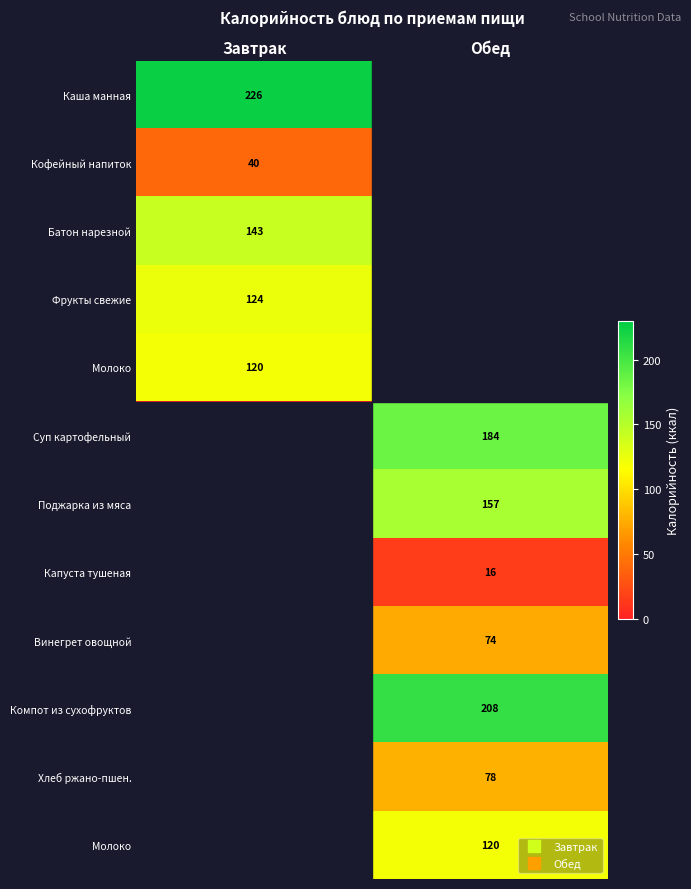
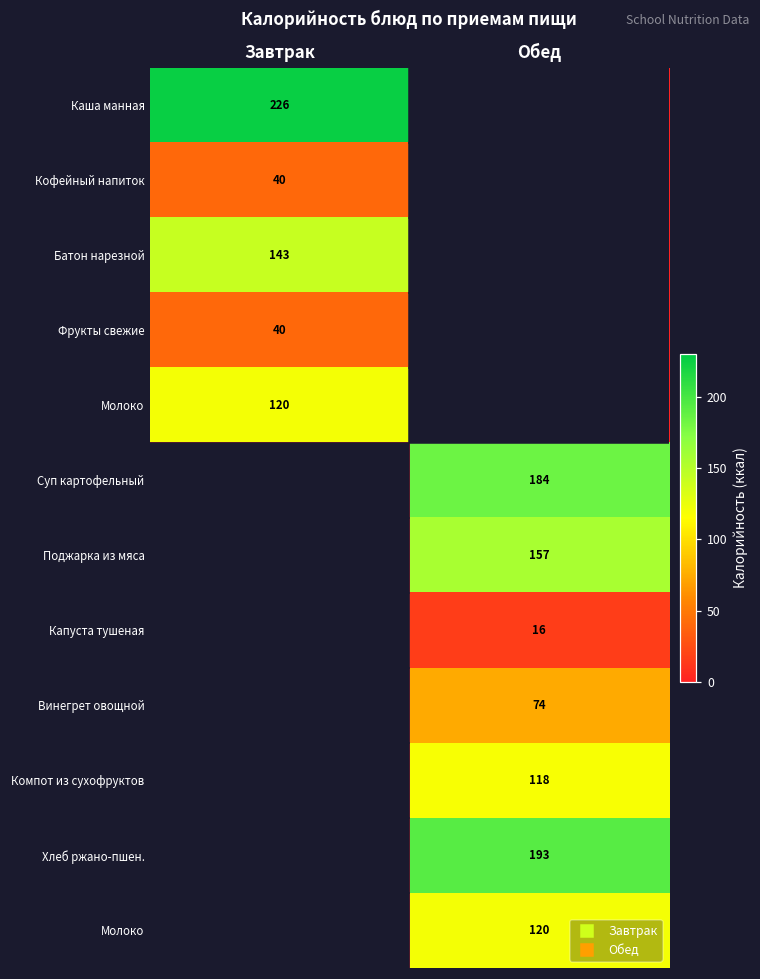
Фрукты свежие, Завтрак: 124 -> 40
Компот из сухофруктов, Обед: 208 -> 118
Хлеб ржано-пшен., Обед: 78 -> 193
